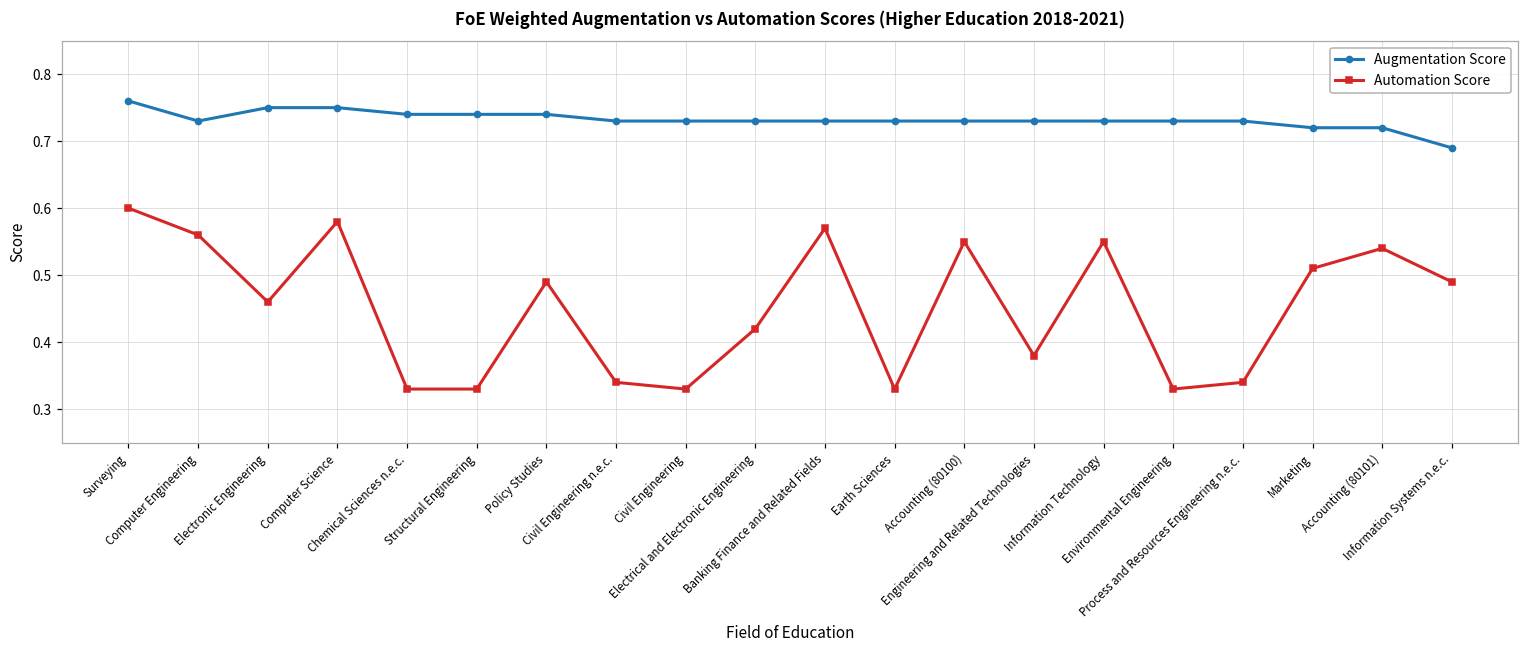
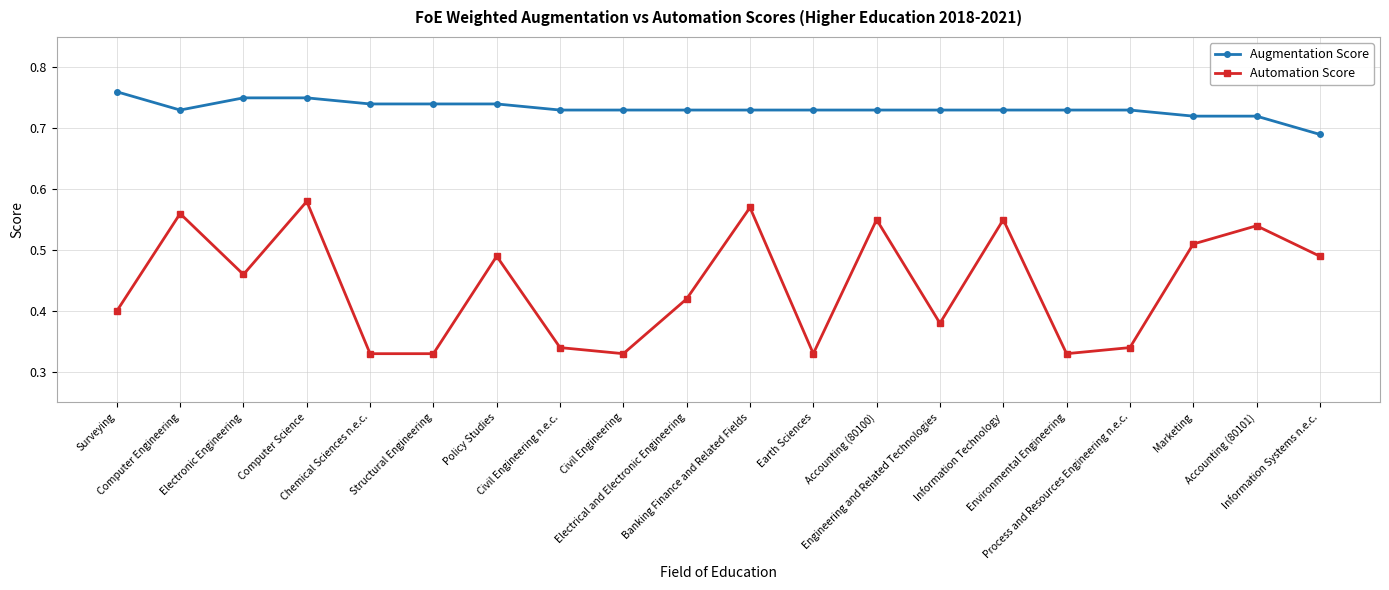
Automation Score, Surveying: 0.6 -> 0.4
